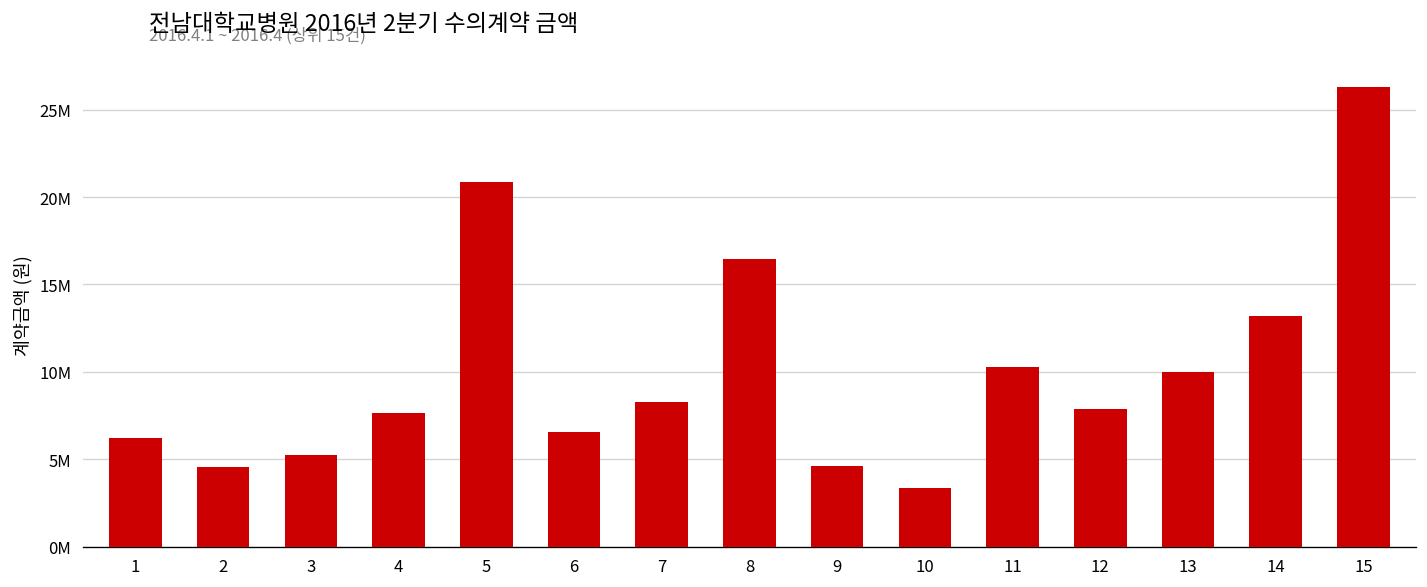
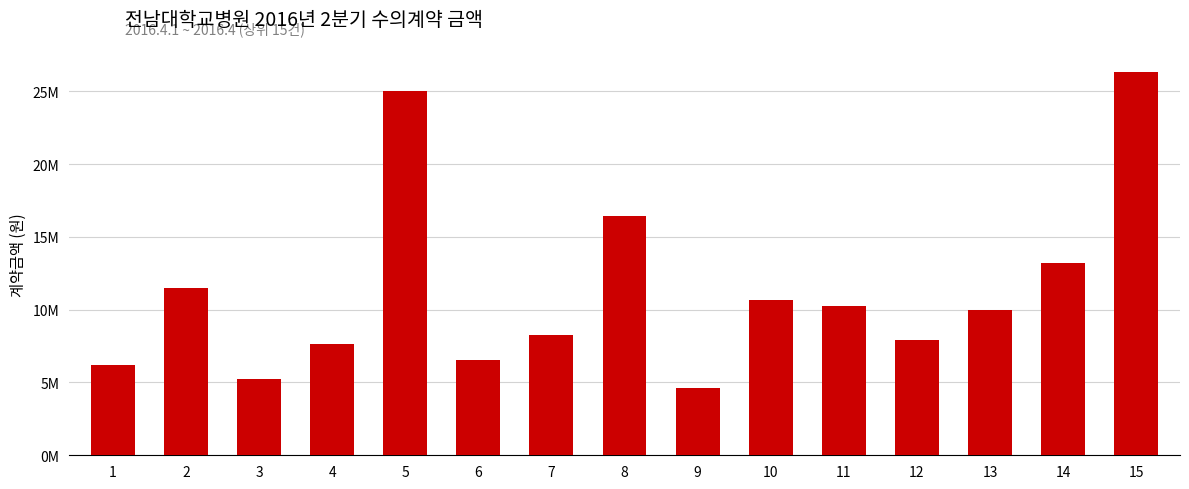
2: 4600000 -> 11500000
5: 20900000 -> 25000000
10: 3300000 -> 10700000
